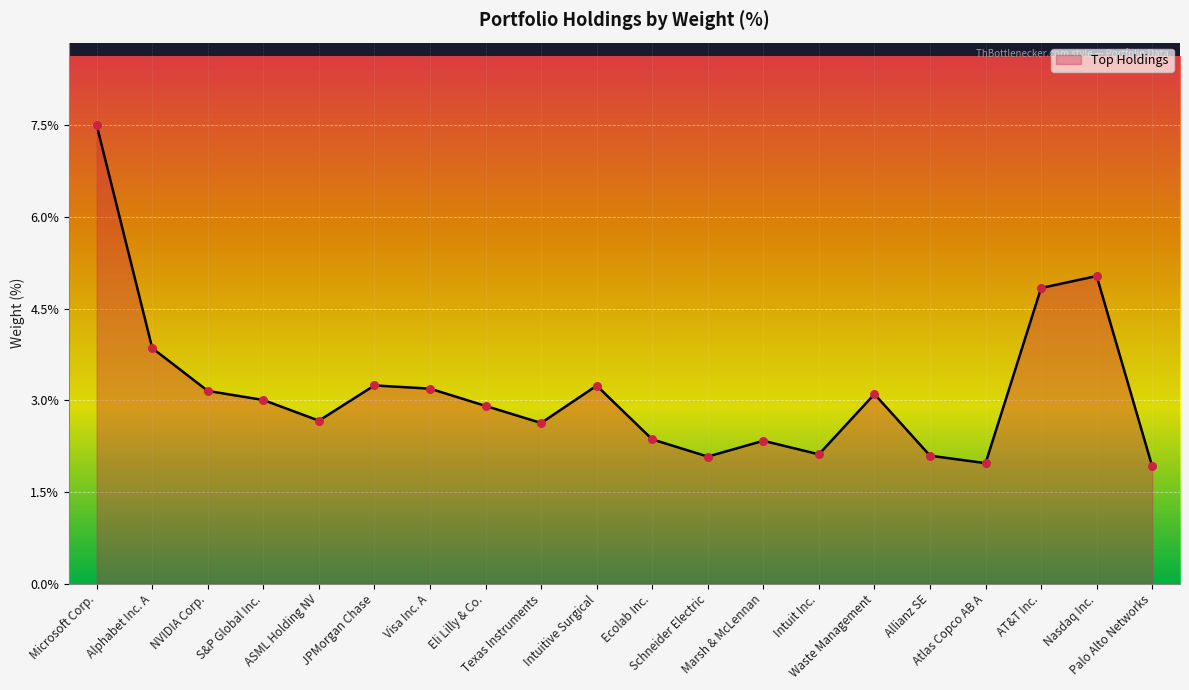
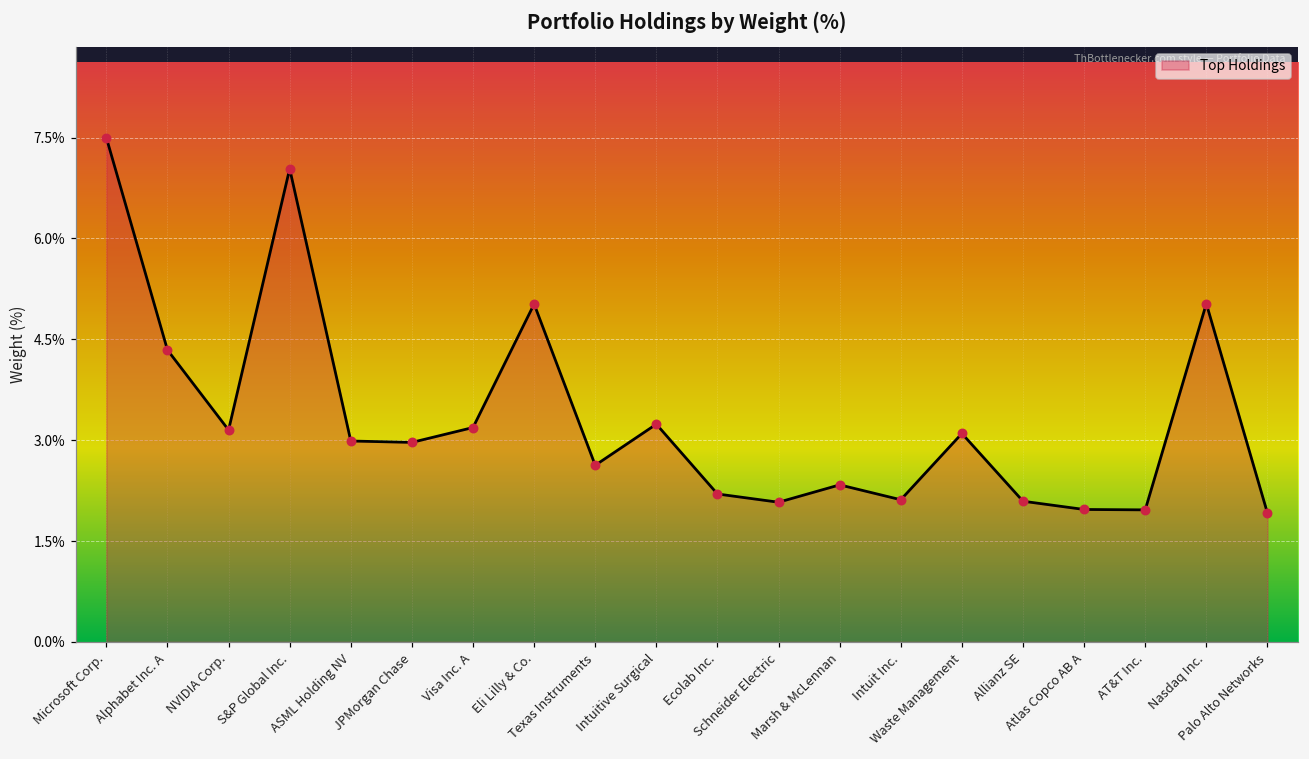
Alphabet Inc. A: 3.9% -> 4.4%
S&P Global Inc.: 3.0% -> 7.1%
ASML Holding NV: 2.7% -> 3.0%
JPMorgan Chase: 3.3% -> 3.0%
Eli Lilly & Co.: 2.9% -> 5.0%
Ecolab Inc.: 2.4% -> 2.2%
AT&T Inc.: 4.8% -> 2.0%
